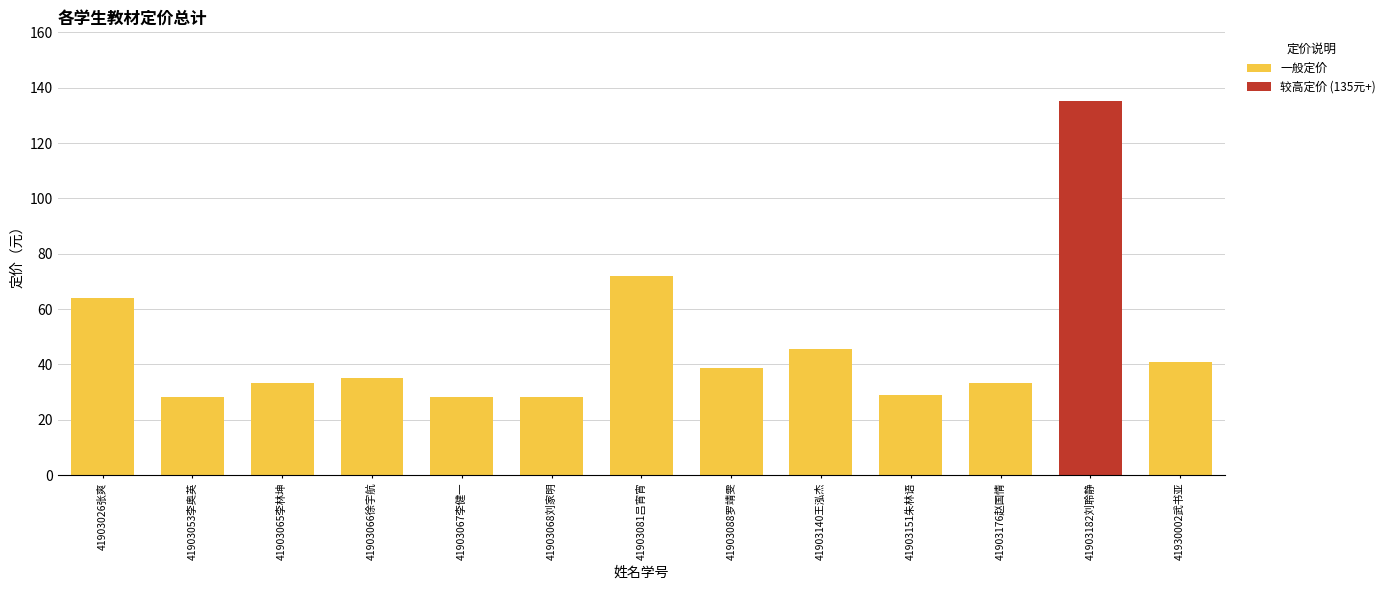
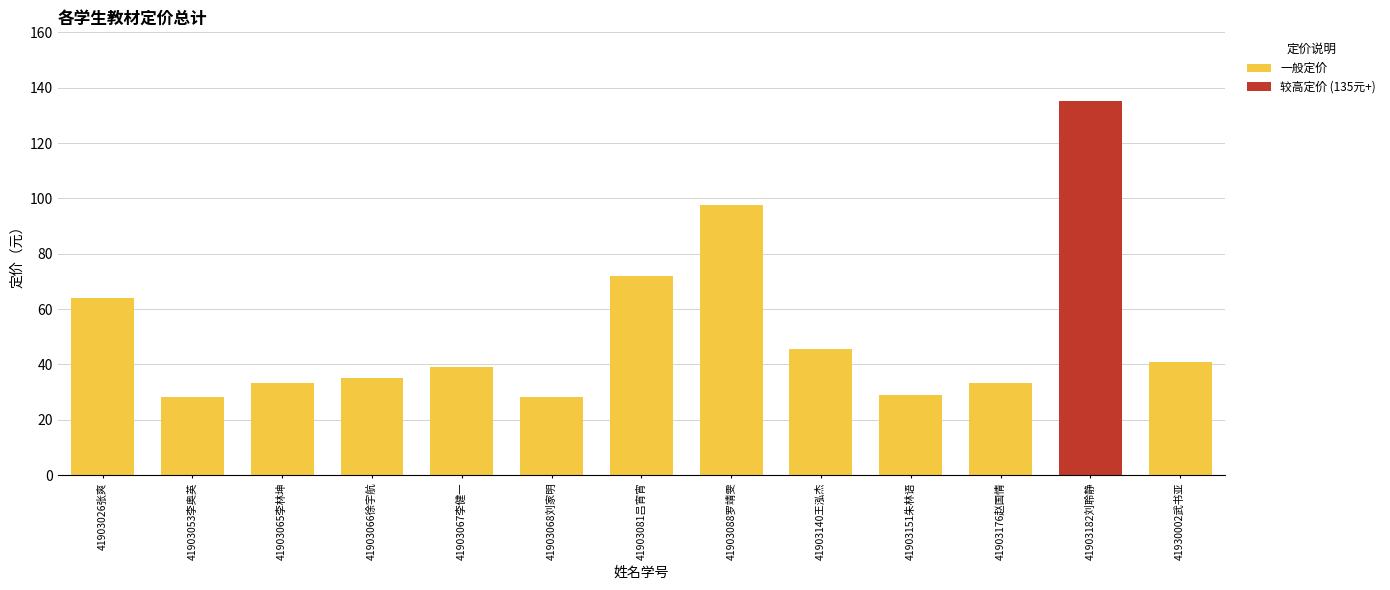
41903067李健一: 28 -> 39
41903088罗靖雯: 39 -> 98
